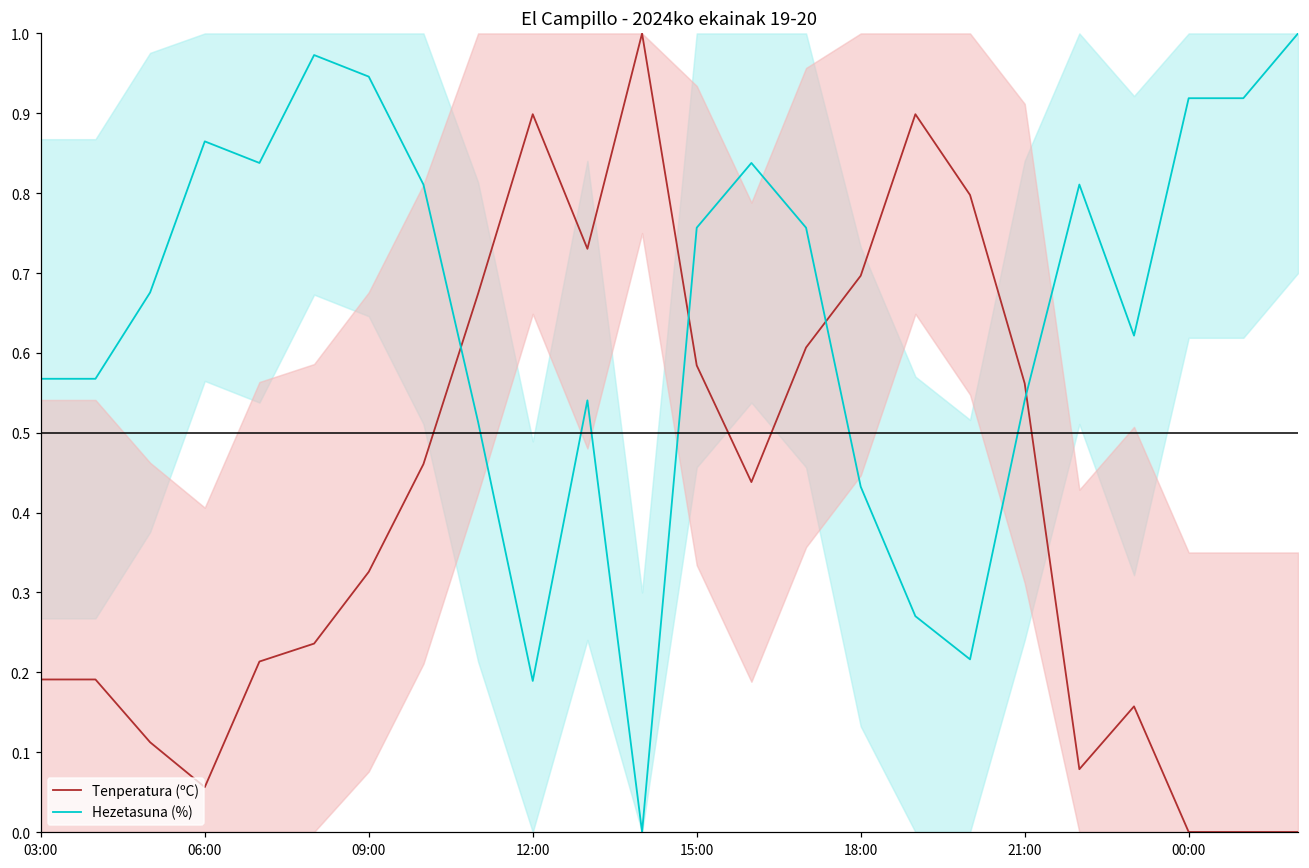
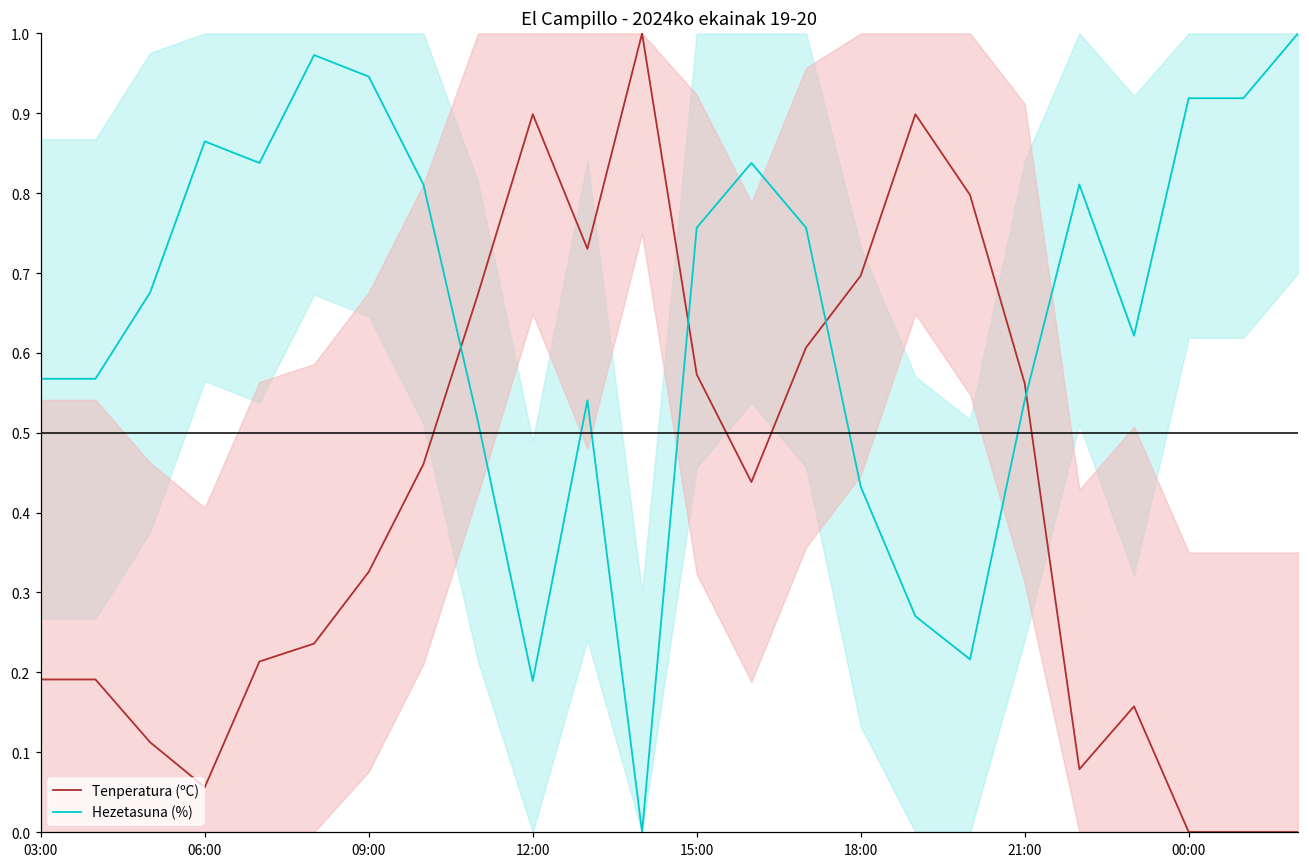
Tenperatura (ºC), 15:00: 0.58 -> 0.57
